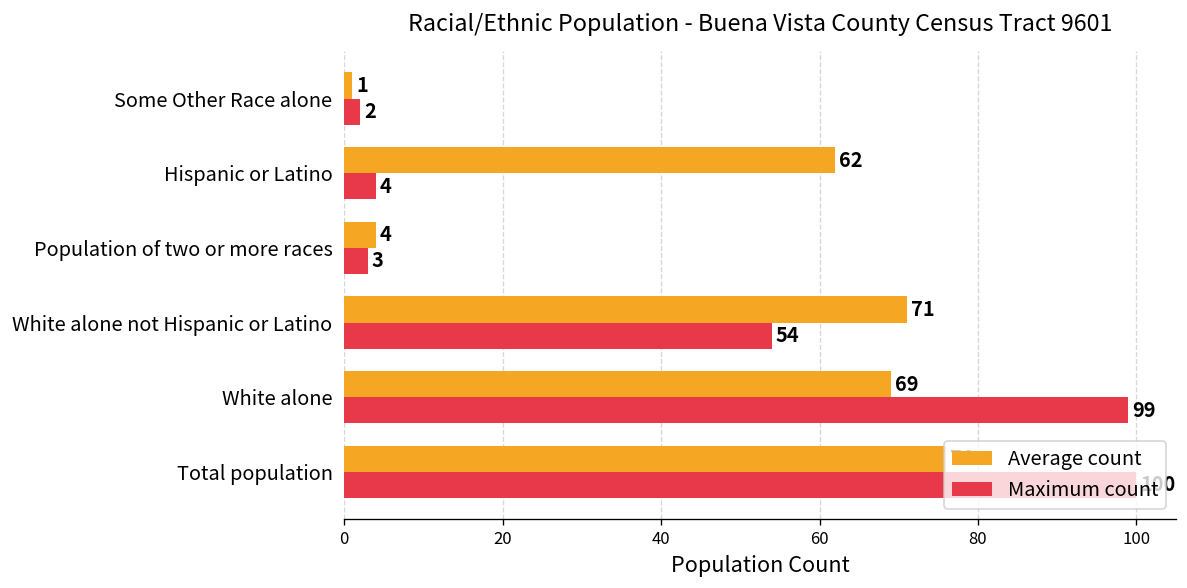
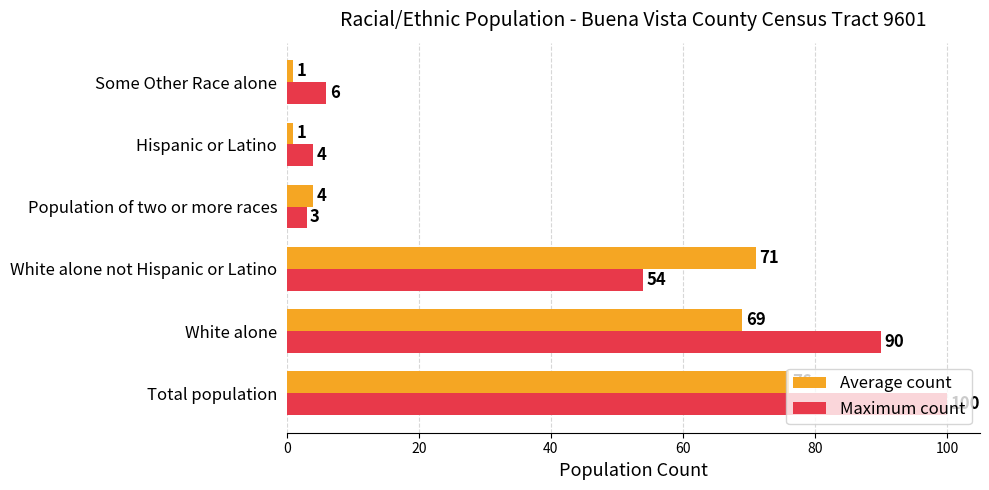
Maximum count, Some Other Race alone: 2 -> 6
Average count, Hispanic or Latino: 62 -> 1
Maximum count, White alone: 99 -> 90
